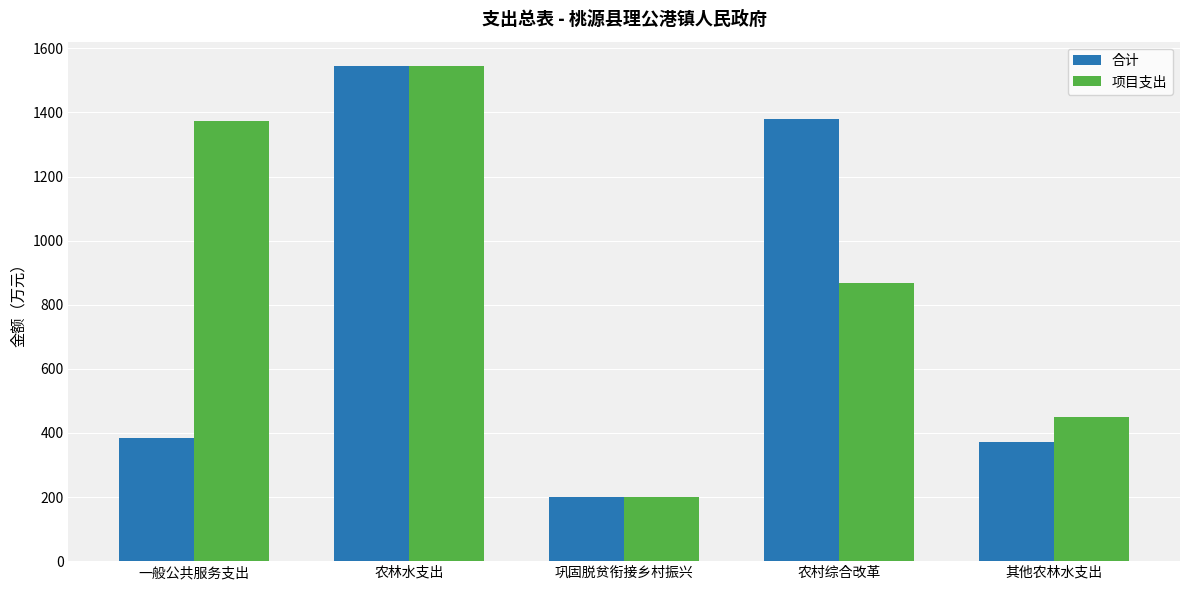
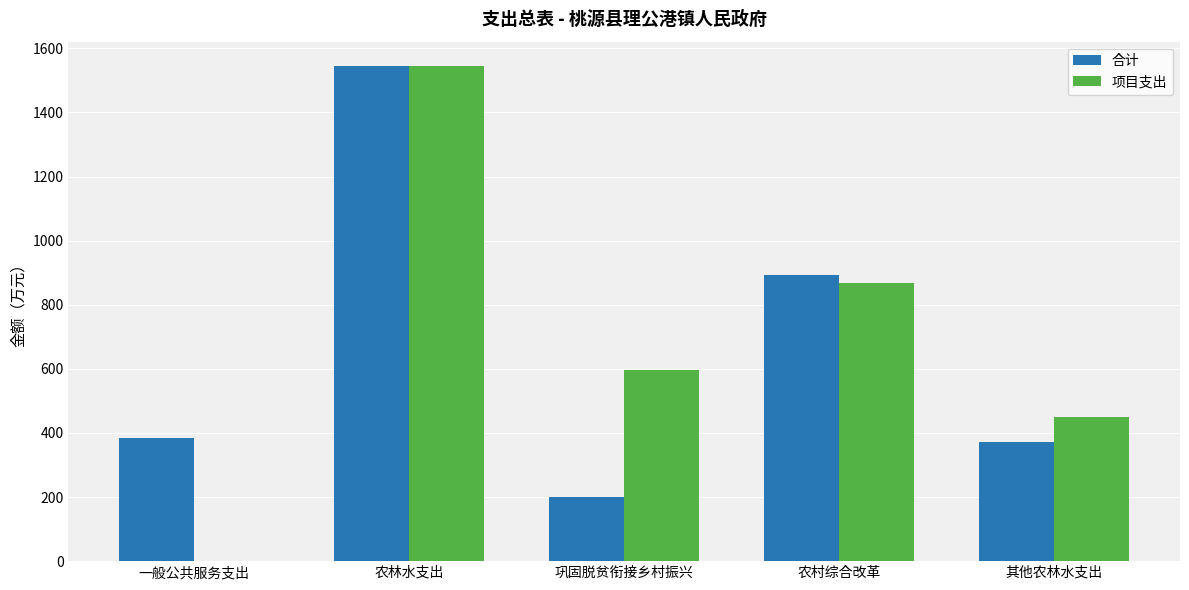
项目支出, 一般公共服务支出: 1370 -> 0
项目支出, 巩固脱贫衔接乡村振兴: 200 -> 600
合计, 农村综合改革: 1380 -> 890
